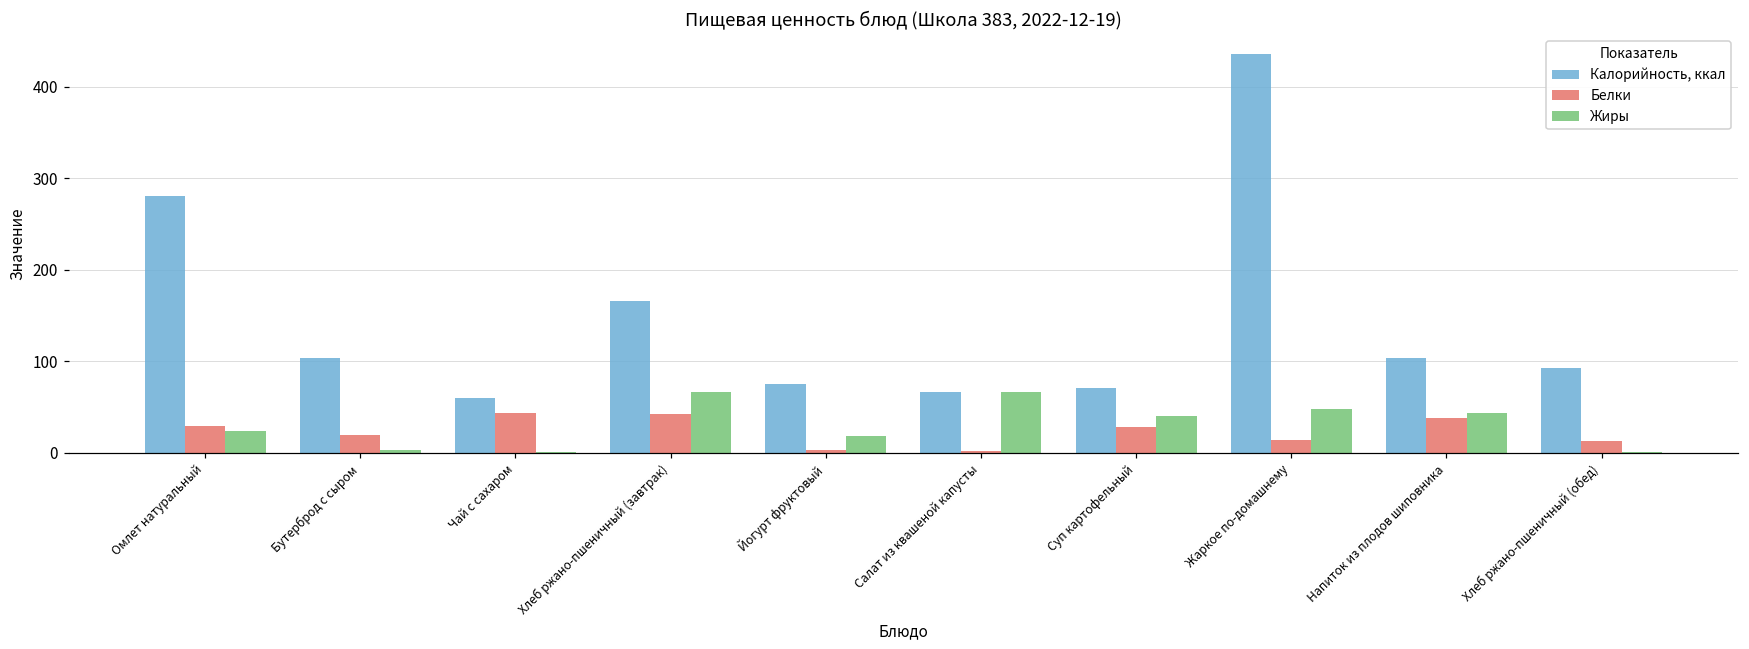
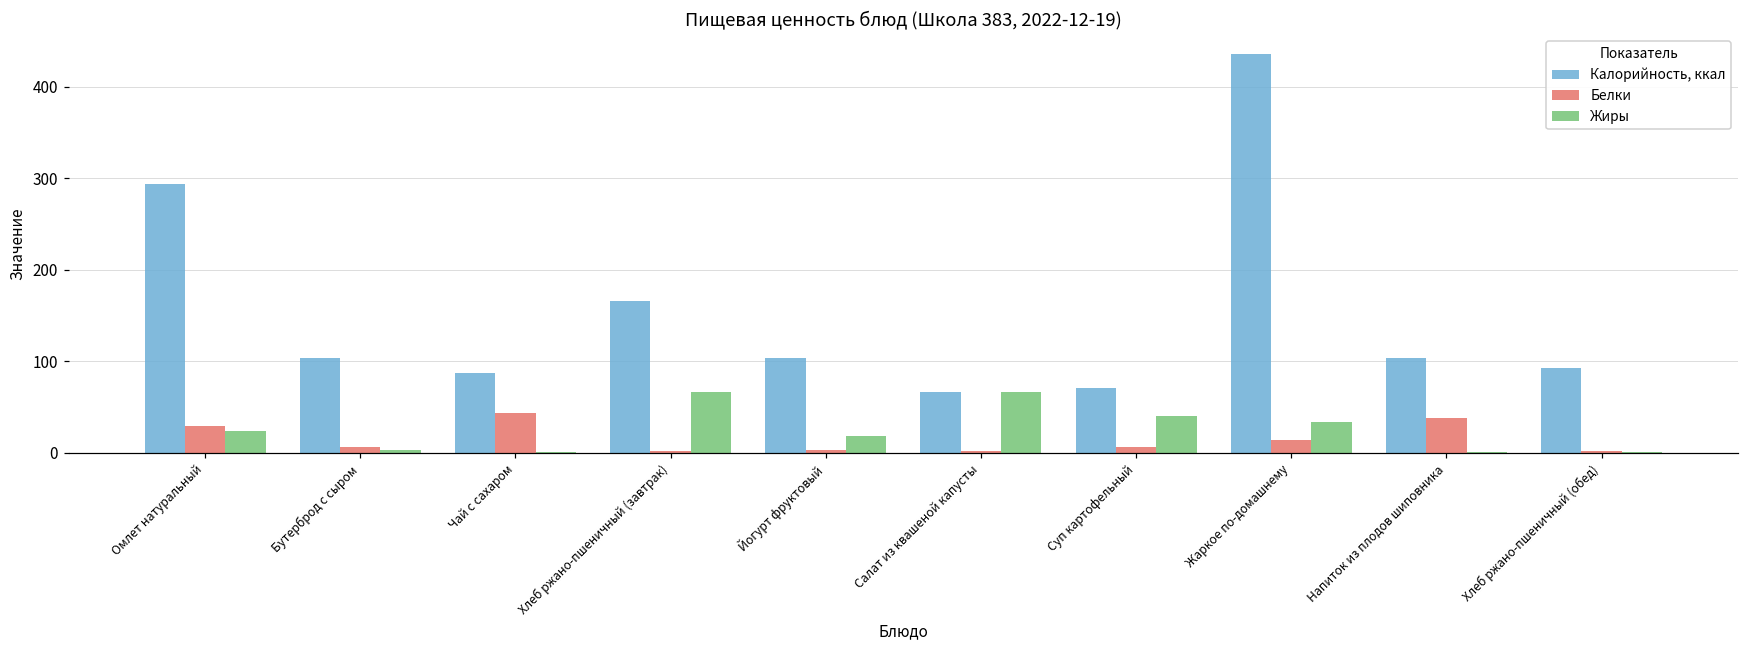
Калорийность, ккал, Омлет натуральный: 280 -> 290
Белки, Бутерброд с сыром: 20 -> 10
Калорийность, ккал, Чай с сахаром: 60 -> 90
Белки, Хлеб ржано-пшеничный (завтрак): 40 -> 0
Калорийность, ккал, Йогурт фруктовый: 80 -> 100
Белки, Суп картофельный: 30 -> 10
Жиры, Жаркое по-домашнему: 50 -> 30
Жиры, Напиток из плодов шиповника: 40 -> 0
Белки, Хлеб ржано-пшеничный (обед): 10 -> 0
